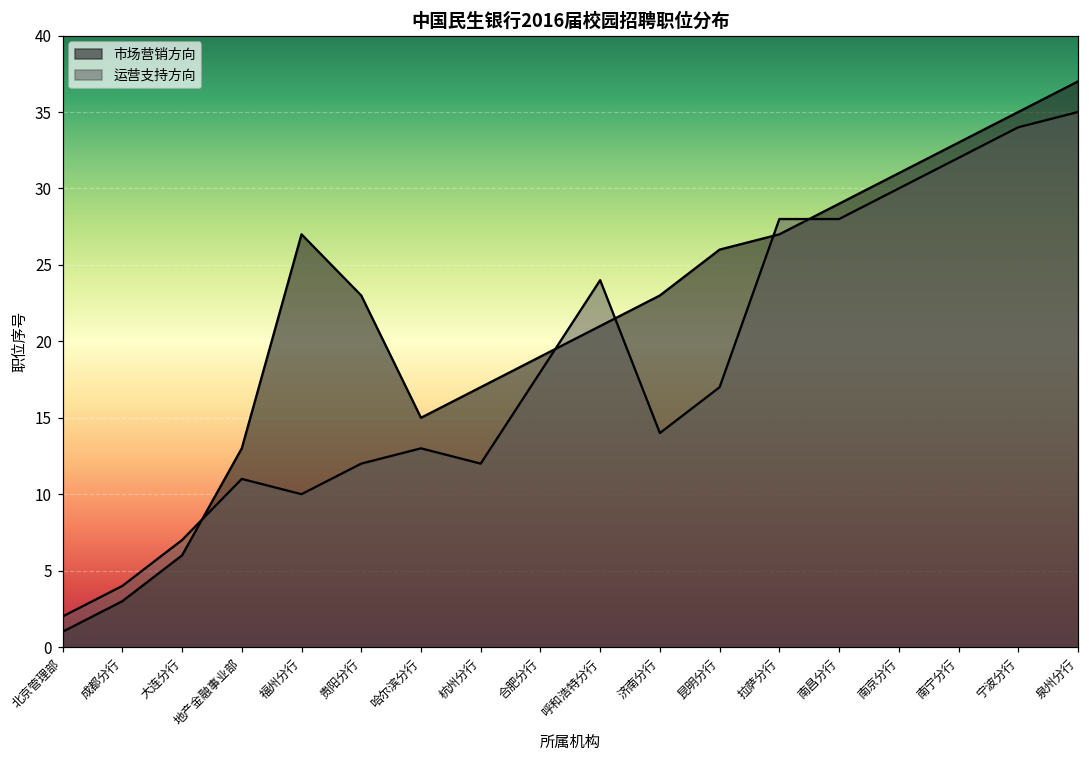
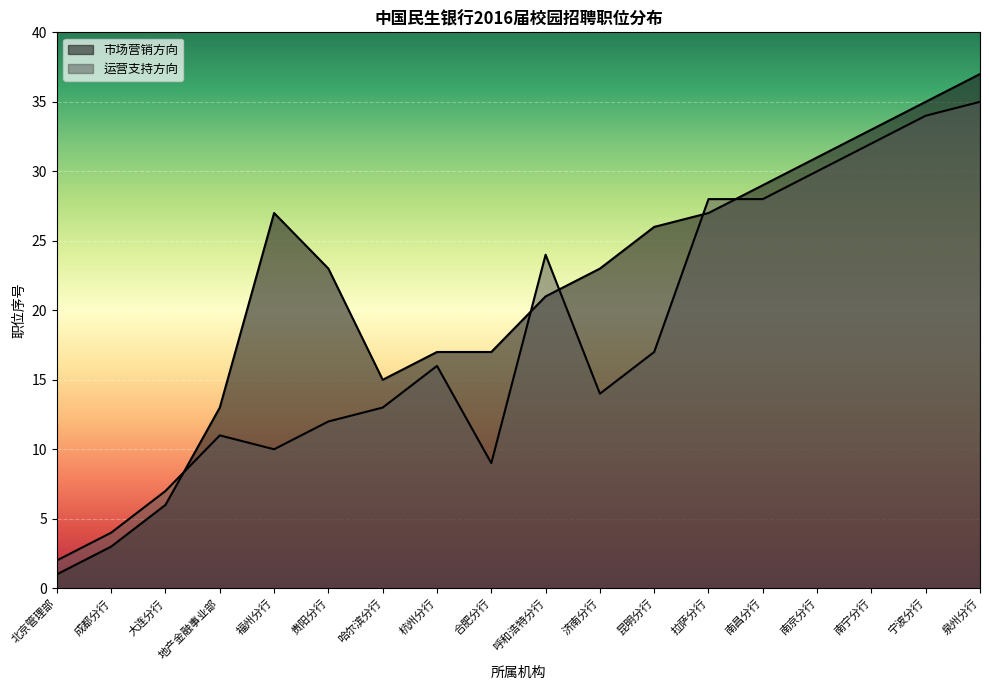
运营支持方向, 杭州分行: 12 -> 16
市场营销方向, 合肥分行: 19 -> 17
运营支持方向, 合肥分行: 18 -> 9
